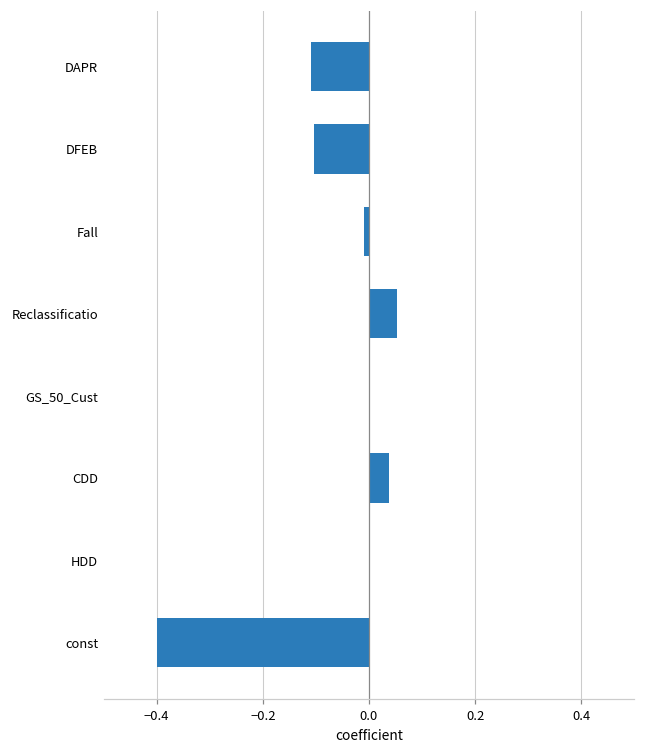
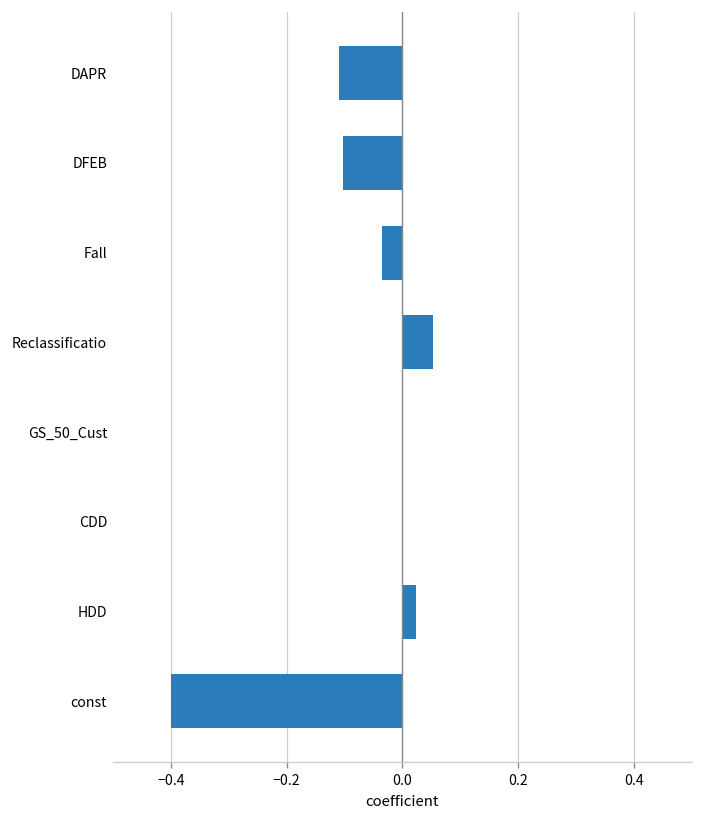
Fall: -0.01 -> -0.04
CDD: 0.04 -> 0.00
HDD: 0.00 -> 0.02
